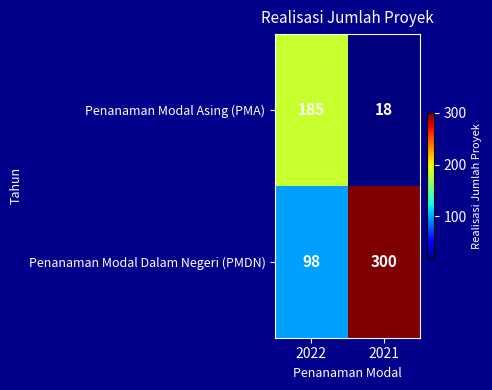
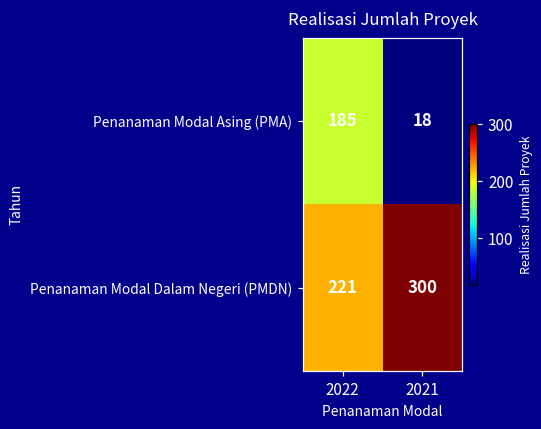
Penanaman Modal Dalam Negeri (PMDN), 2022: 98 -> 221
